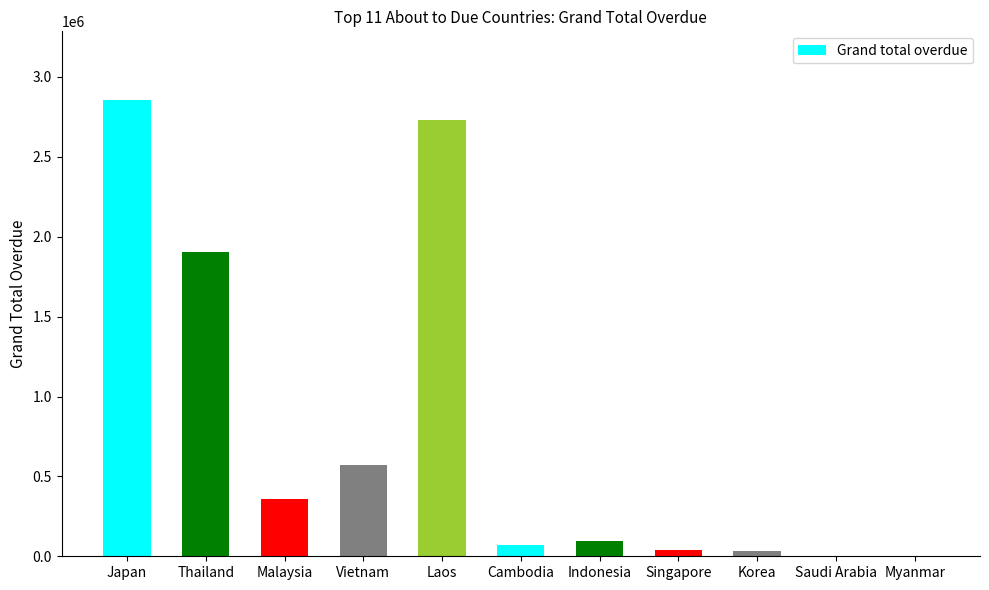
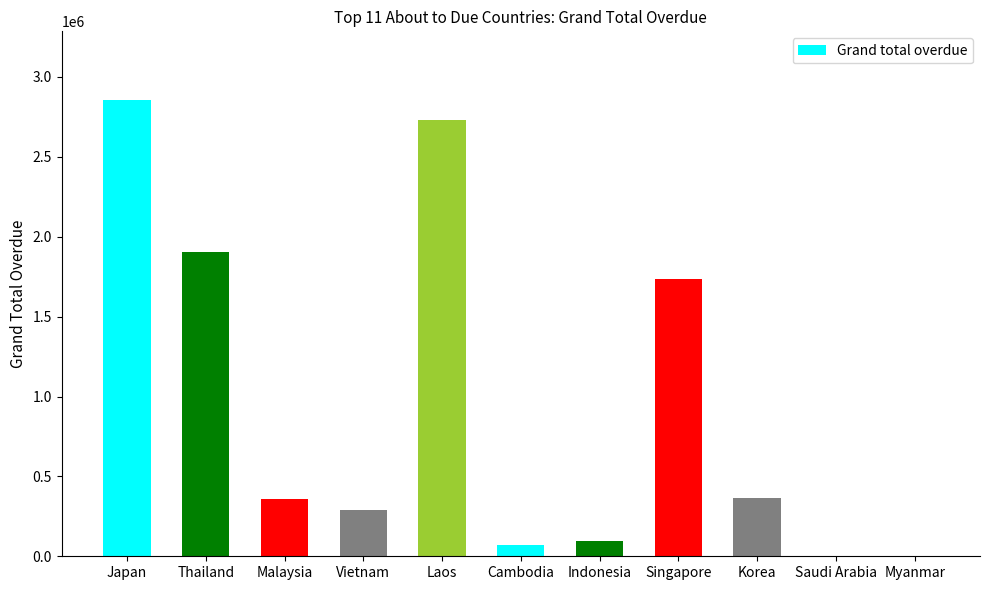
Vietnam: 570000 -> 290000
Singapore: 40000 -> 1730000
Korea: 30000 -> 360000
